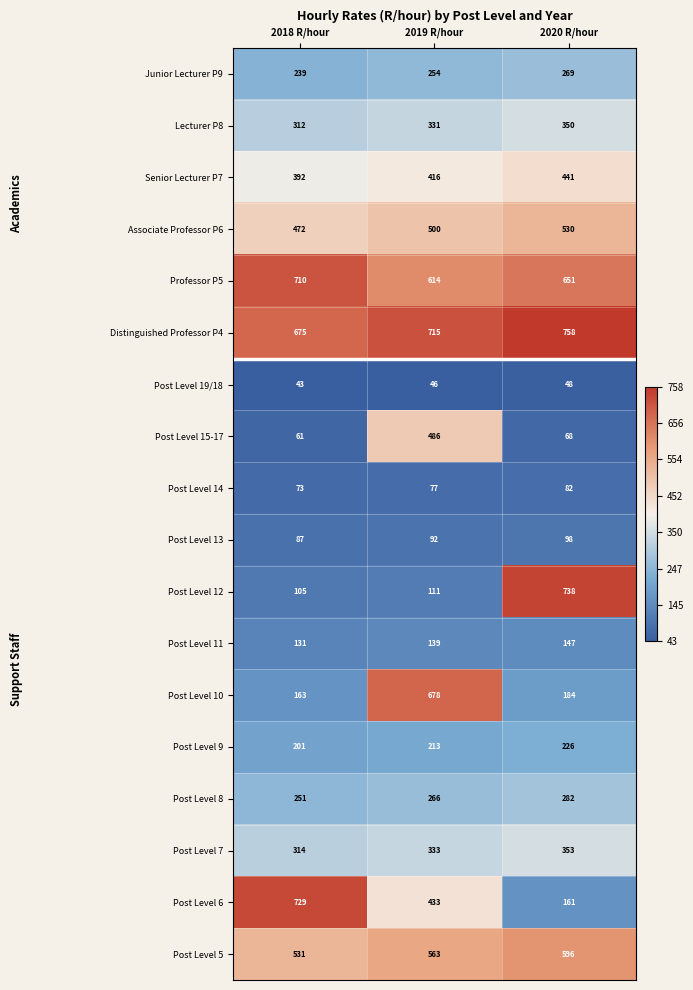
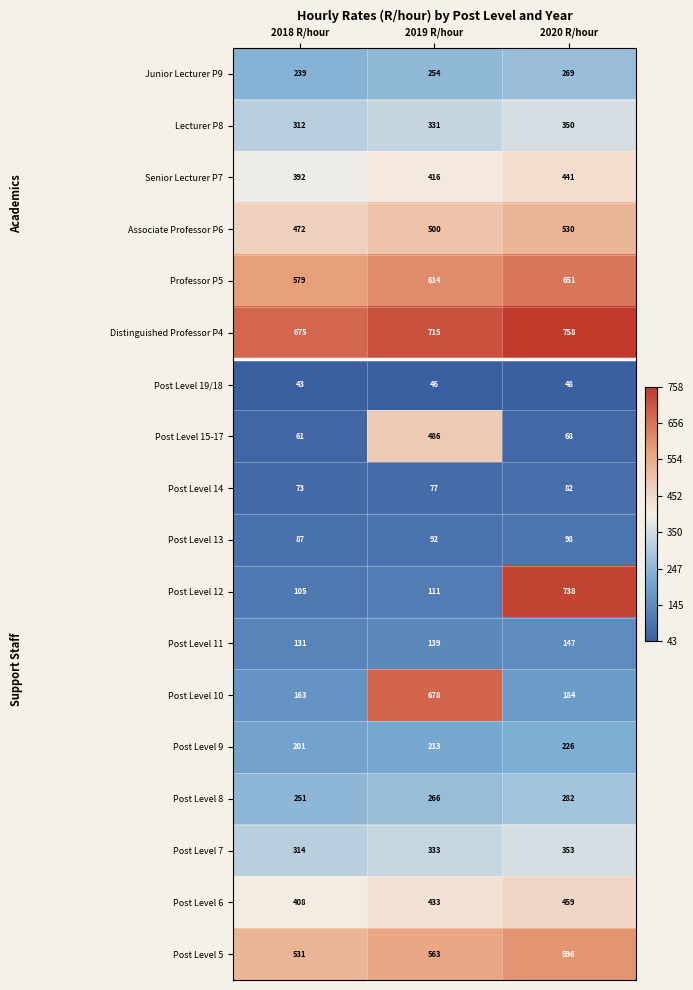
Professor P5, 2018 R/hour: 710 -> 579
Post Level 6, 2018 R/hour: 729 -> 408
Post Level 6, 2020 R/hour: 161 -> 459
